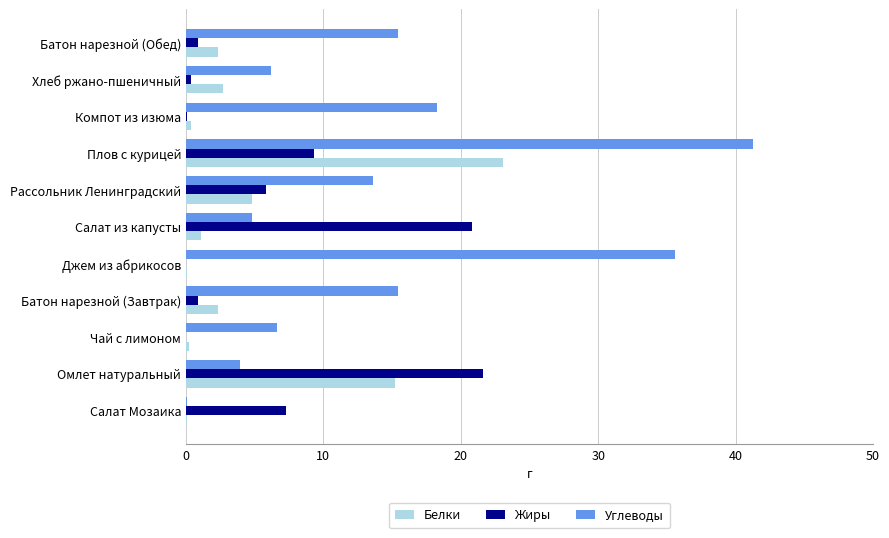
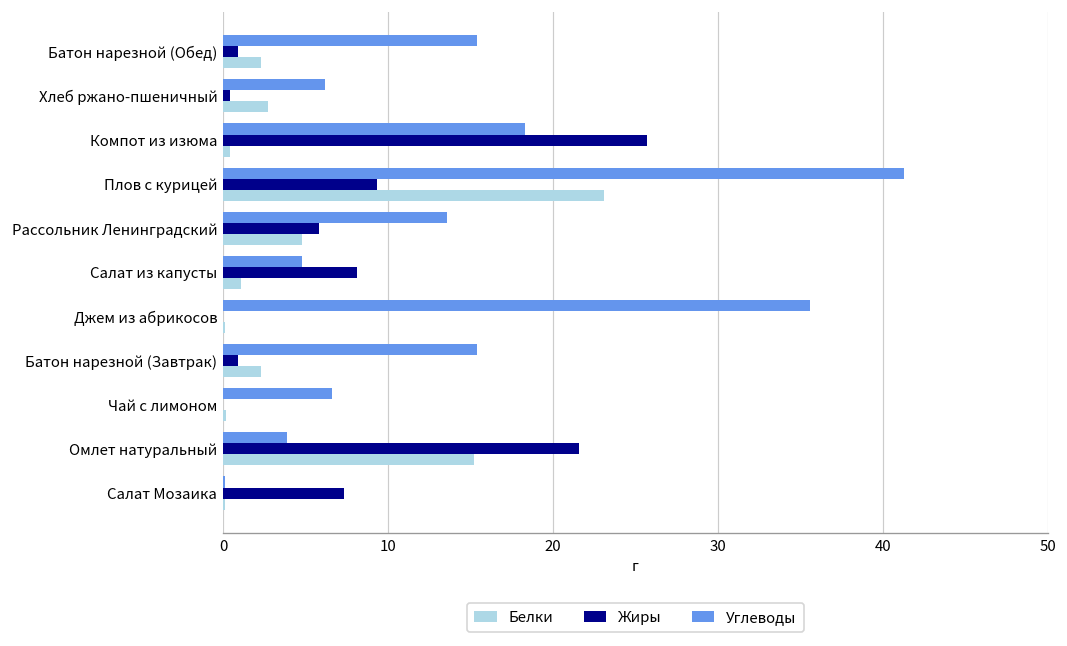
Жиры, Компот из изюма: 0.1 -> 25.7
Жиры, Салат из капусты: 20.8 -> 8.1
